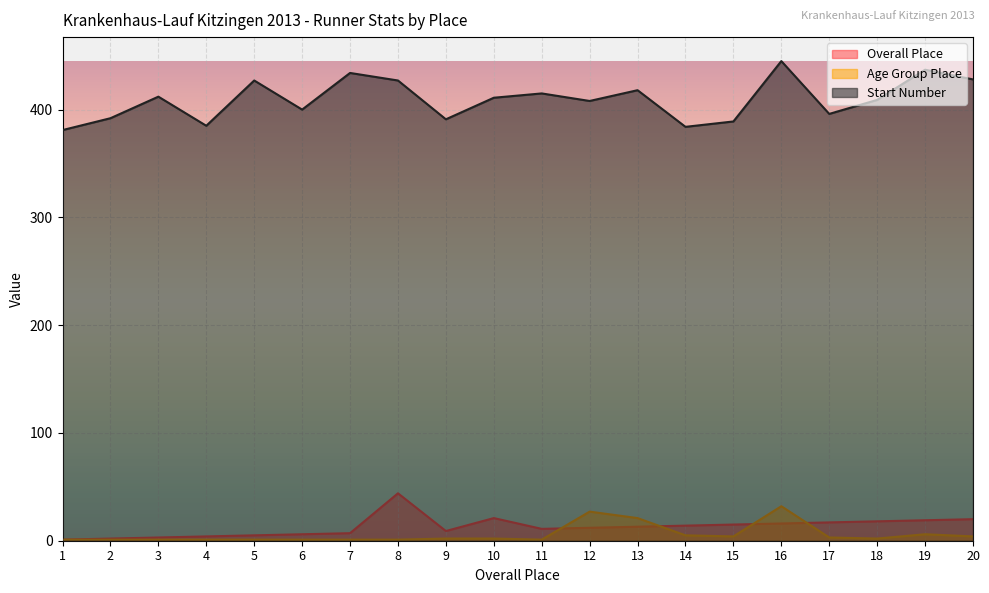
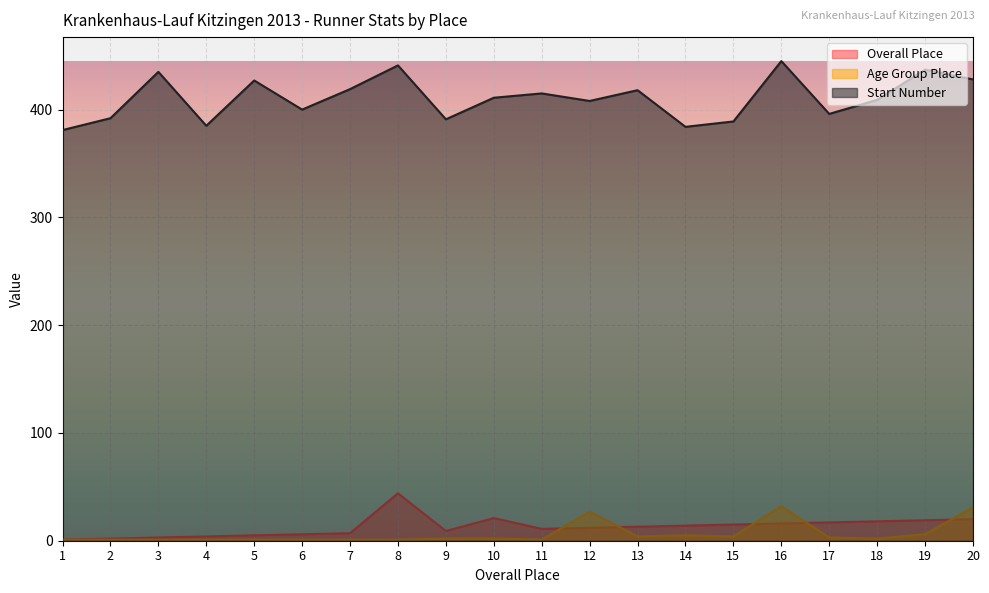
Start Number, 3: 412 -> 435
Start Number, 7: 434 -> 419
Start Number, 8: 427 -> 441
Age Group Place, 13: 21 -> 4
Age Group Place, 20: 4 -> 31
